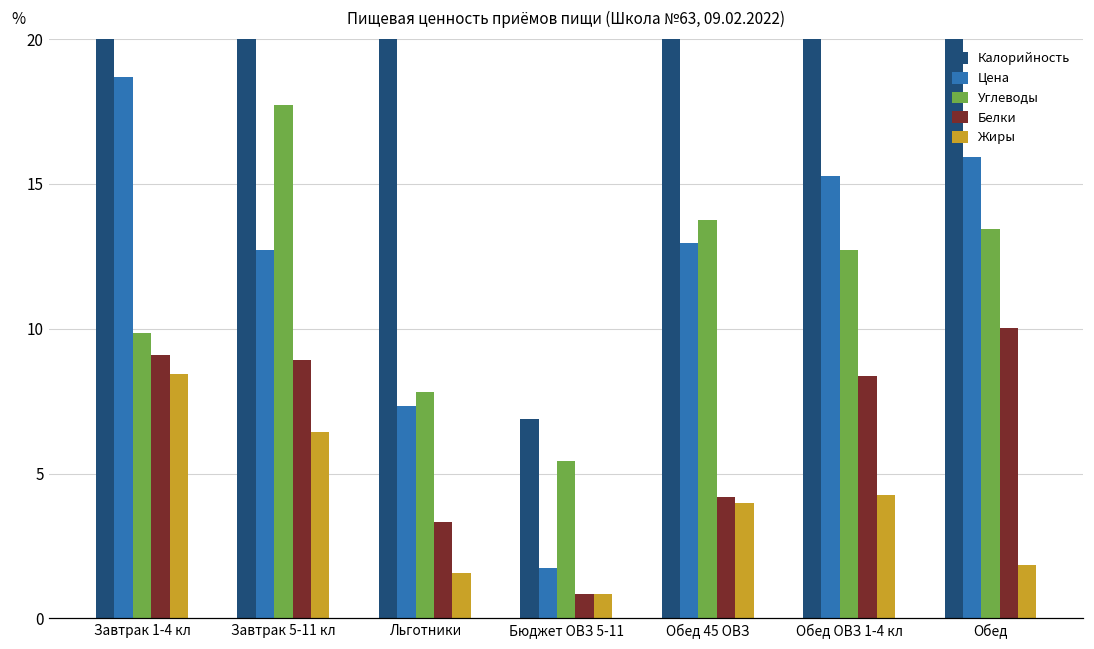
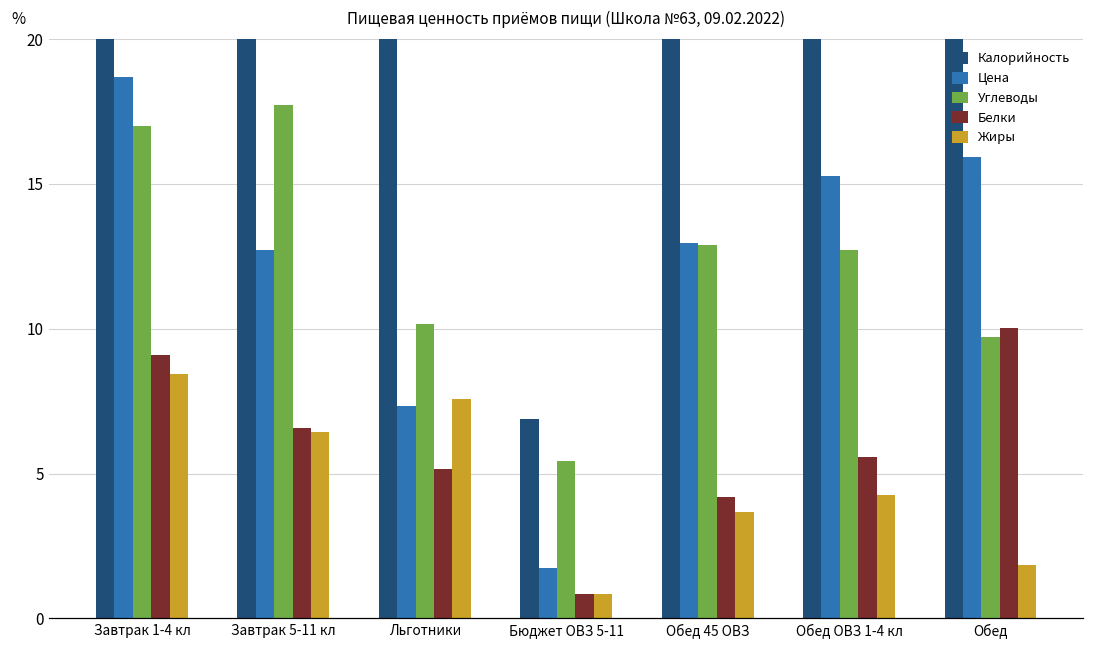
Углеводы, Завтрак 1-4 кл: 9.9 -> 17.0
Белки, Завтрак 5-11 кл: 8.9 -> 6.6
Углеводы, Льготники: 7.8 -> 10.2
Белки, Льготники: 3.3 -> 5.2
Жиры, Льготники: 1.6 -> 7.6
Углеводы, Обед 45 ОВЗ: 13.8 -> 12.9
Жиры, Обед 45 ОВЗ: 4.0 -> 3.7
Белки, Обед ОВЗ 1-4 кл: 8.4 -> 5.6
Углеводы, Обед: 13.4 -> 9.7
